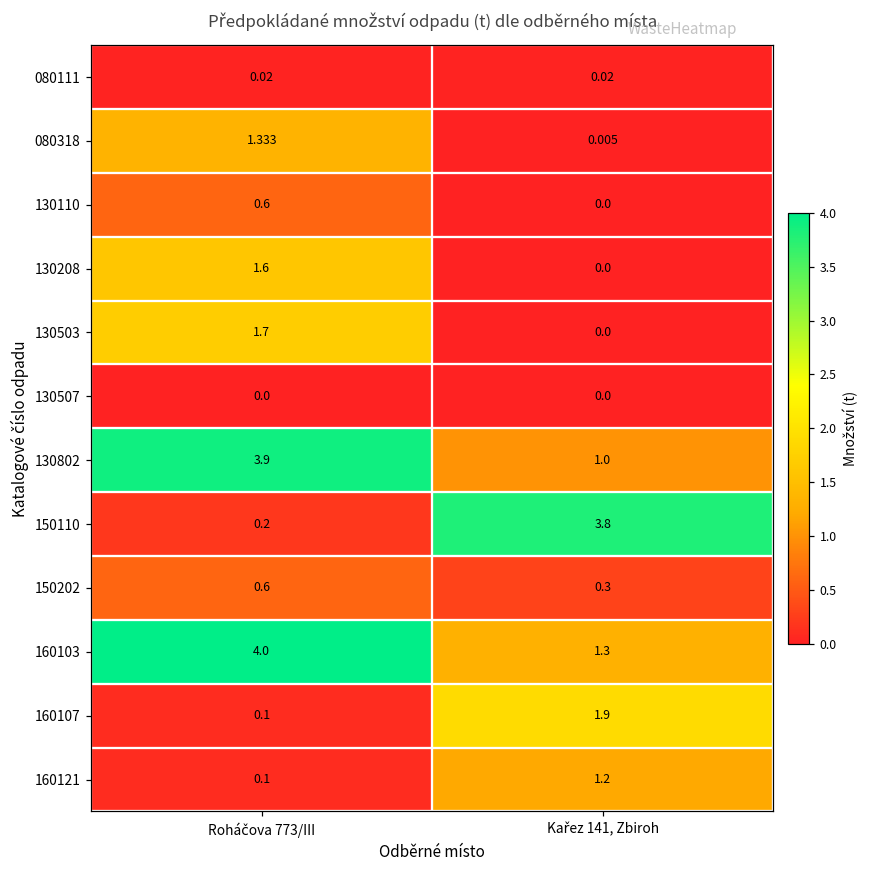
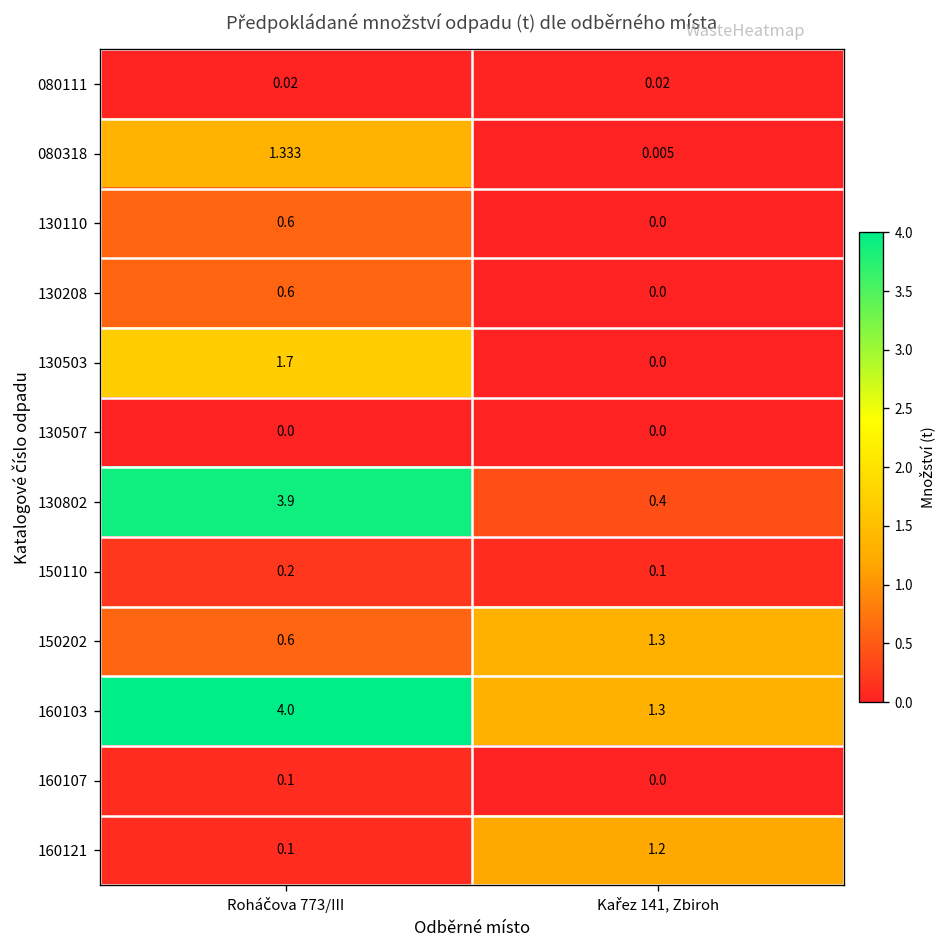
130208, Roháčova 773/III: 1.6 -> 0.6
130802, Kařez 141, Zbiroh: 1.0 -> 0.4
150110, Kařez 141, Zbiroh: 3.8 -> 0.1
150202, Kařez 141, Zbiroh: 0.3 -> 1.3
160107, Kařez 141, Zbiroh: 1.9 -> 0.0
